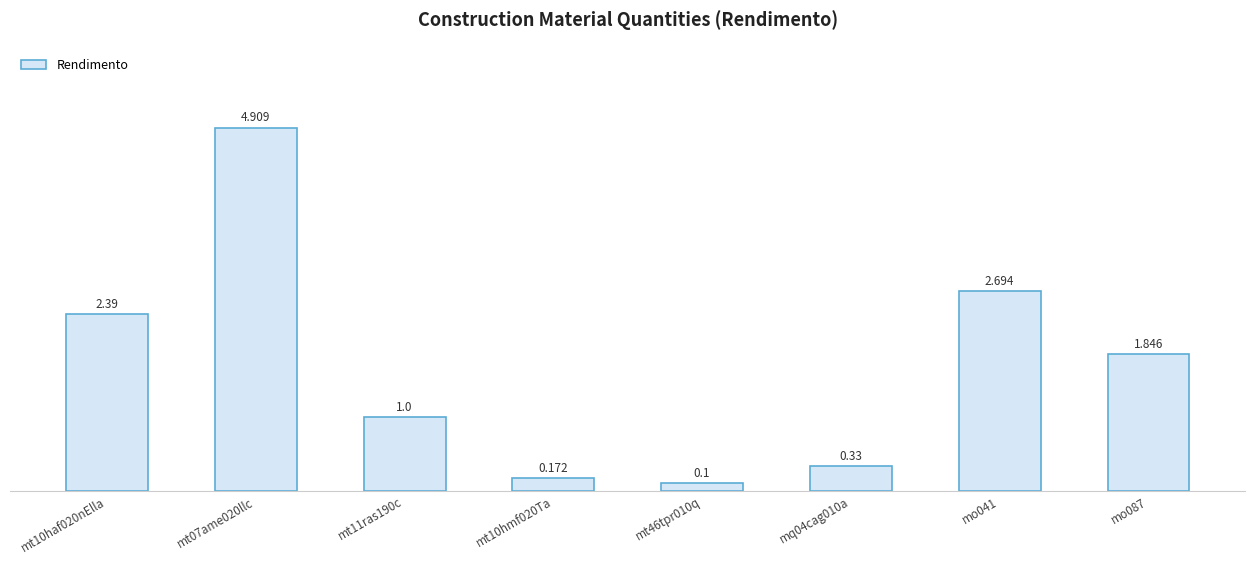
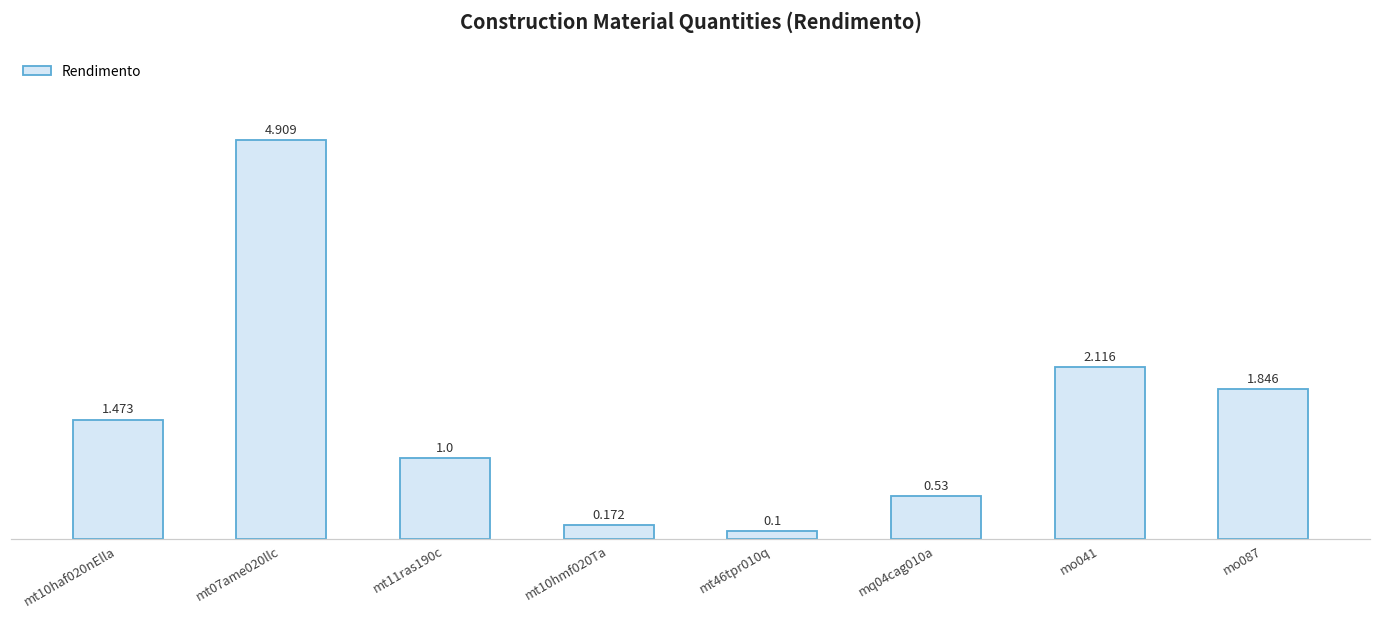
mt10haf020nElla: 2.39 -> 1.473
mq04cag010a: 0.33 -> 0.53
mo041: 2.694 -> 2.116
